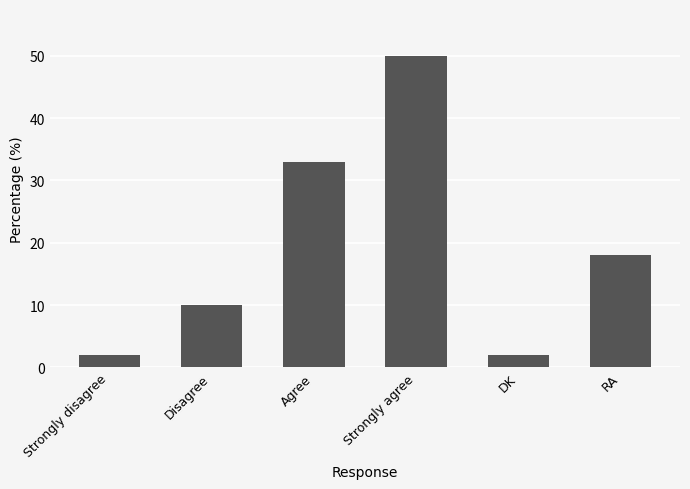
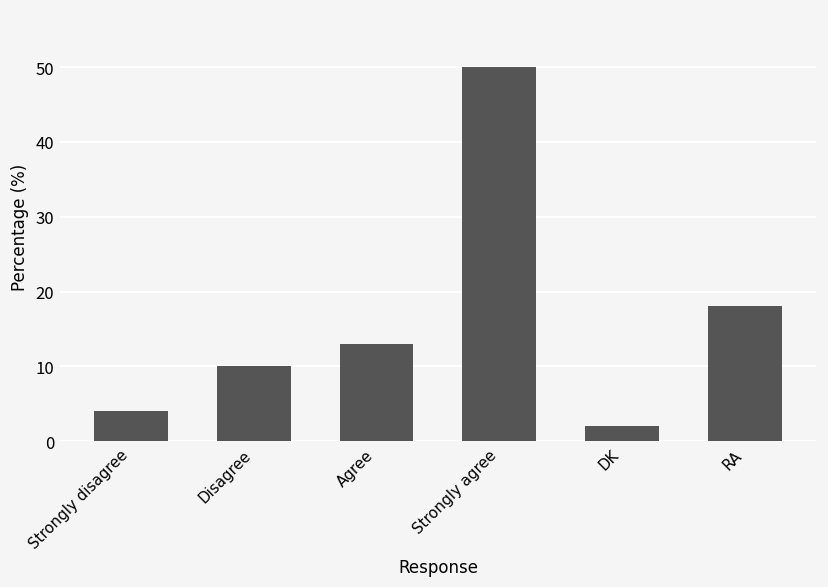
Strongly disagree: 2 -> 4
Agree: 33 -> 13
